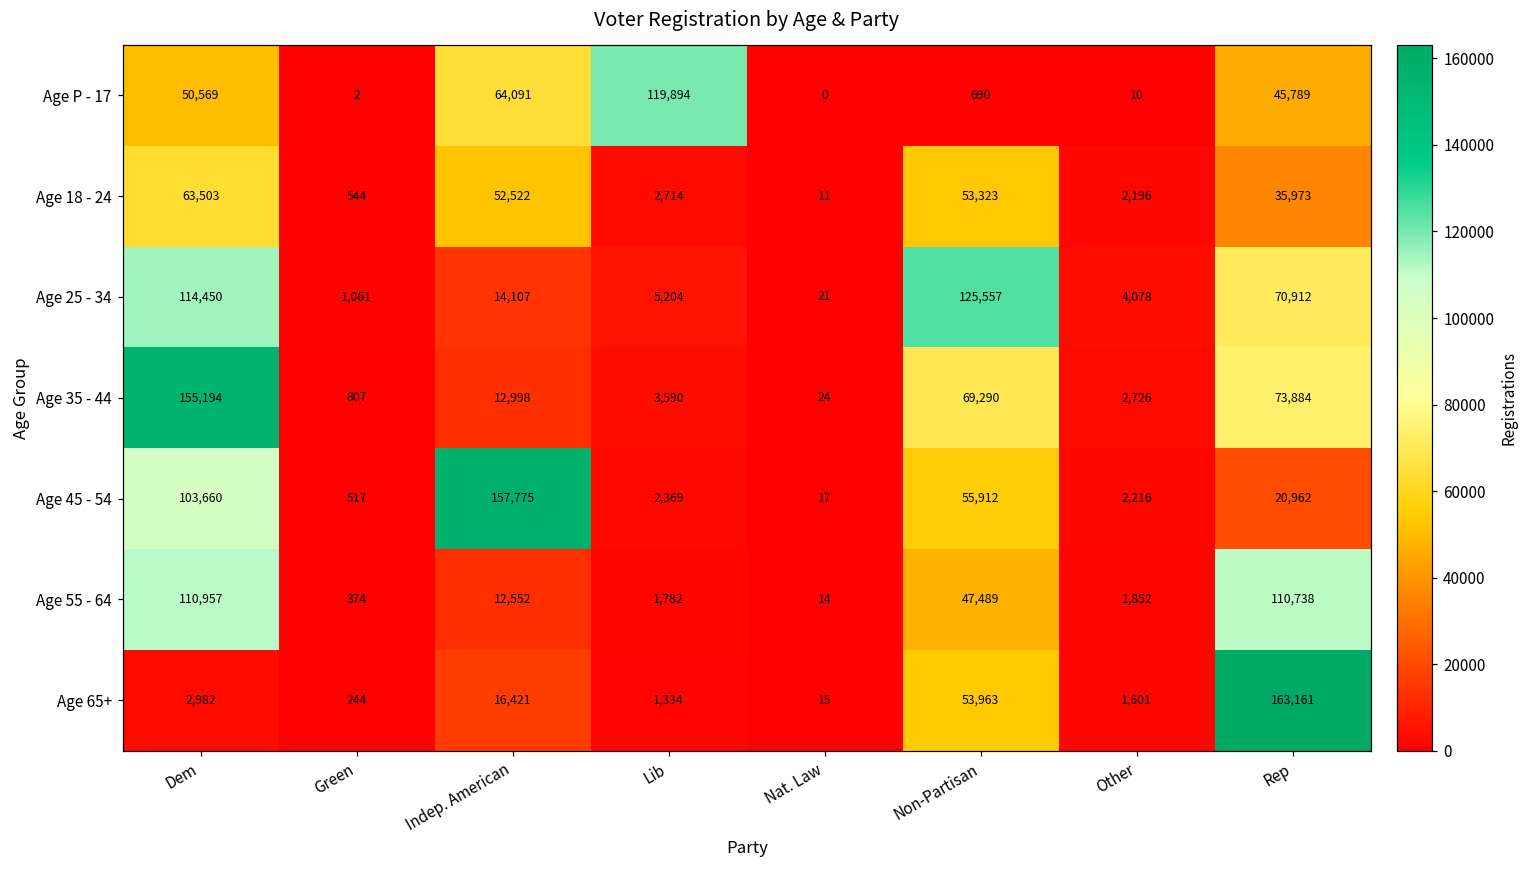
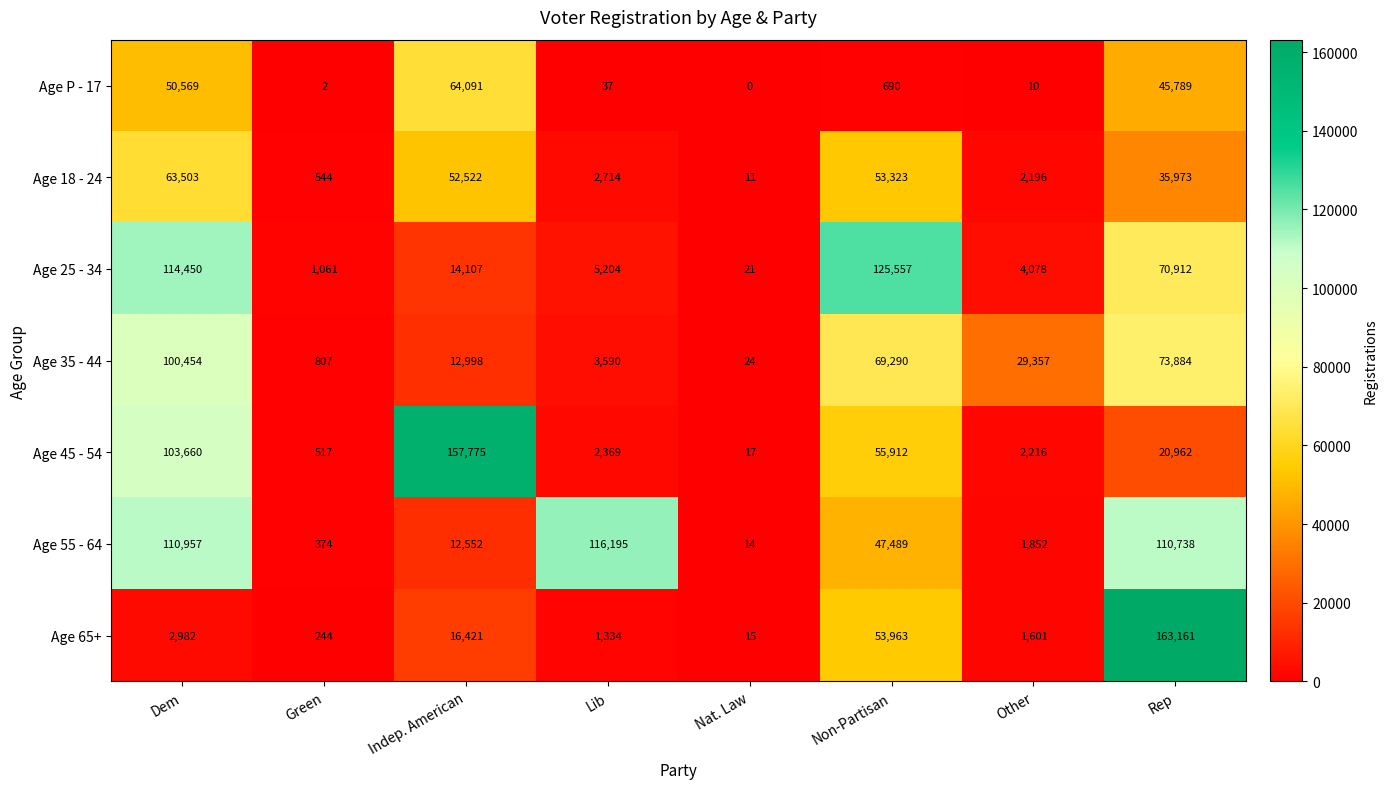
Age P - 17, Lib: 119,894 -> 37
Age 35 - 44, Dem: 155,194 -> 100,454
Age 35 - 44, Other: 2,726 -> 29,357
Age 55 - 64, Lib: 1,782 -> 116,195
